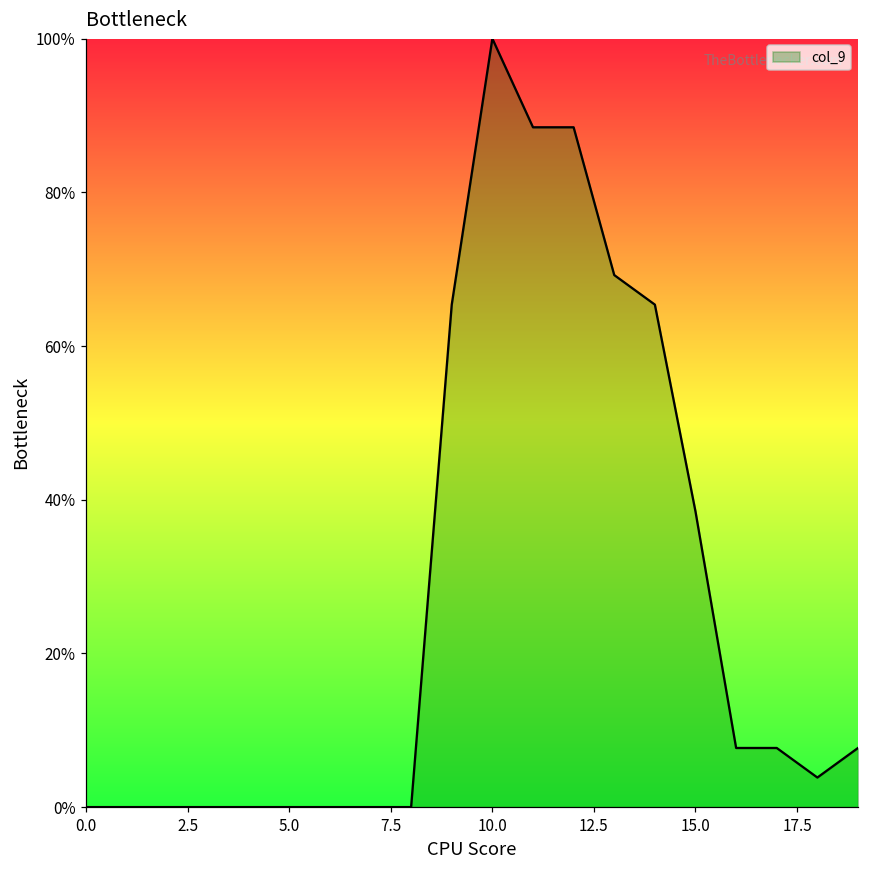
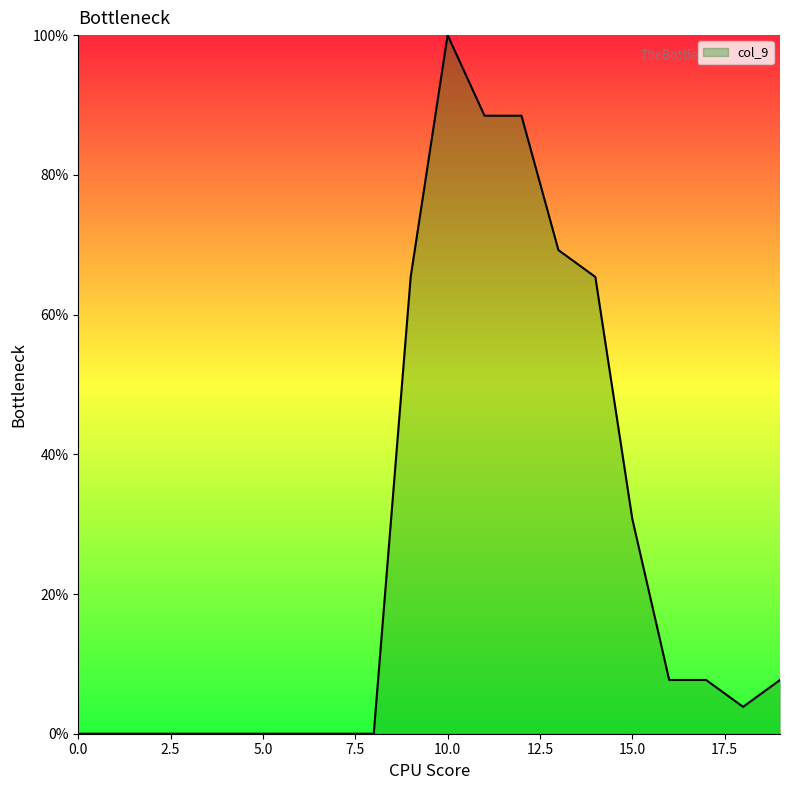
15.0: 38% -> 31%
